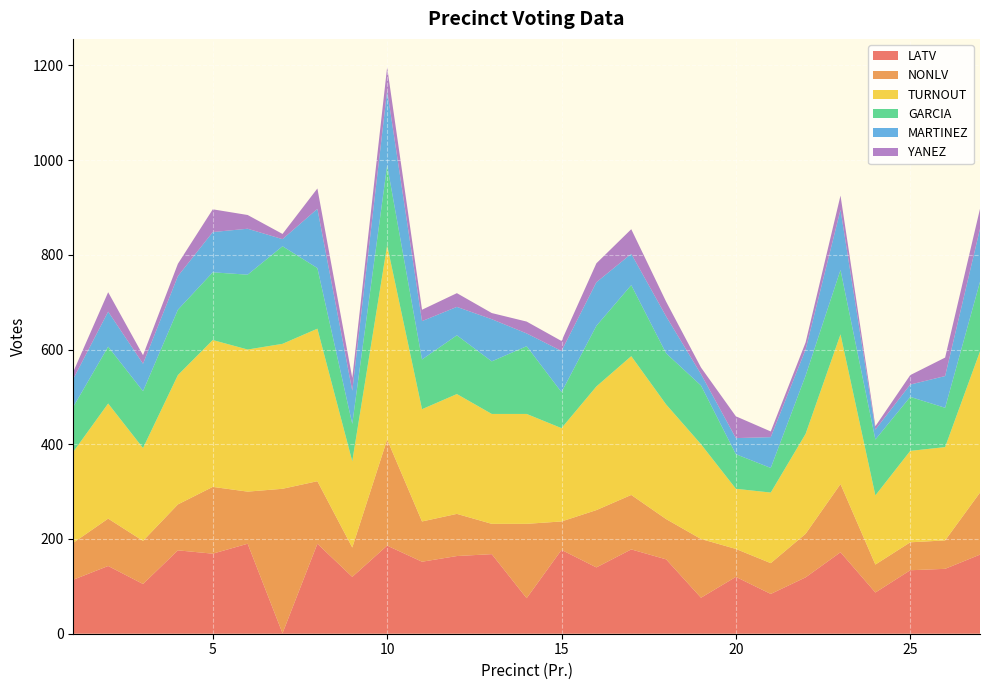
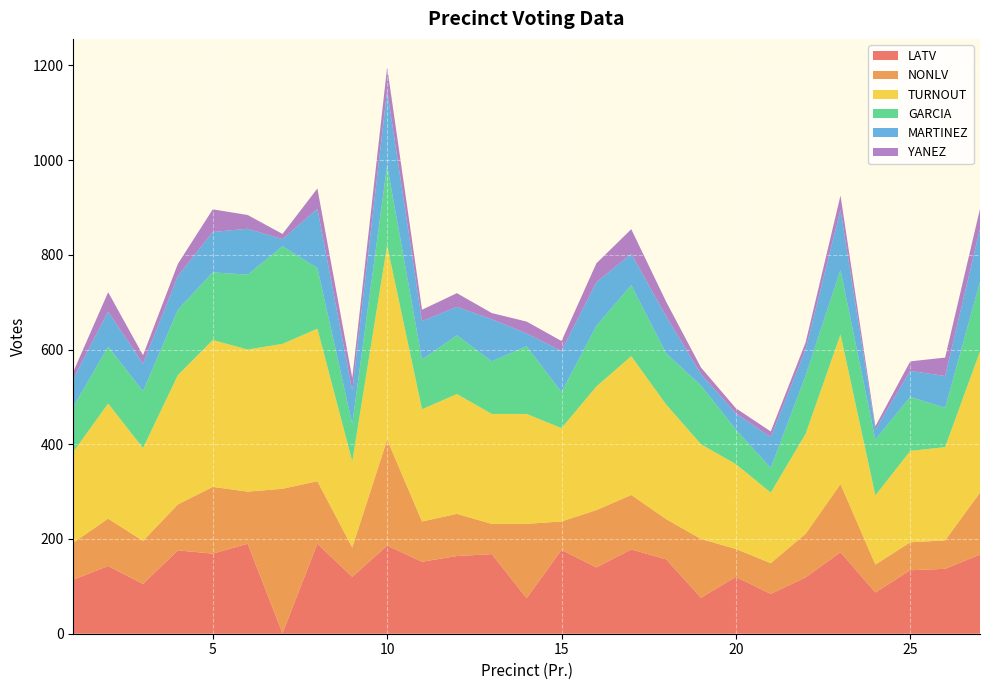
TURNOUT, 20: 130 -> 180
YANEZ, 20: 50 -> 10
MARTINEZ, 25: 30 -> 60
